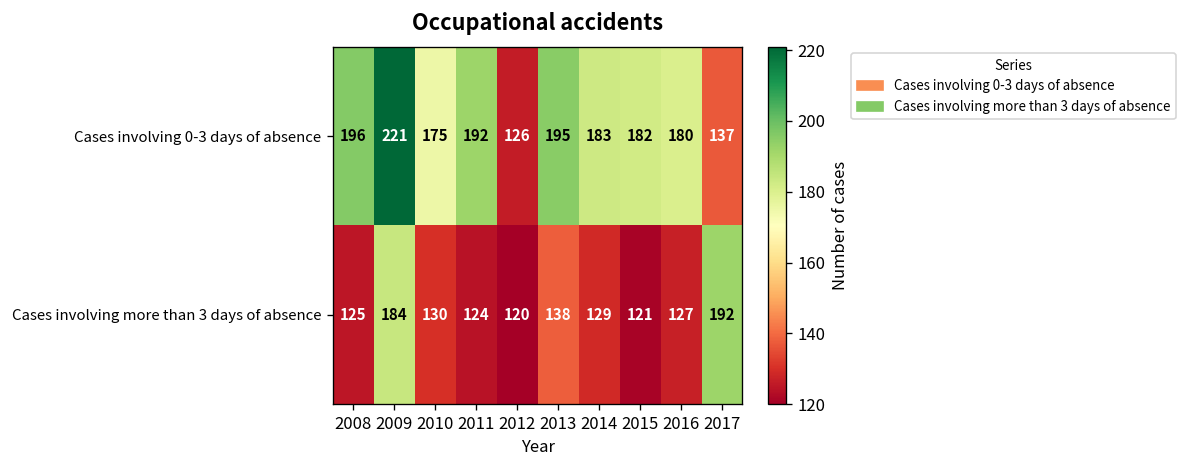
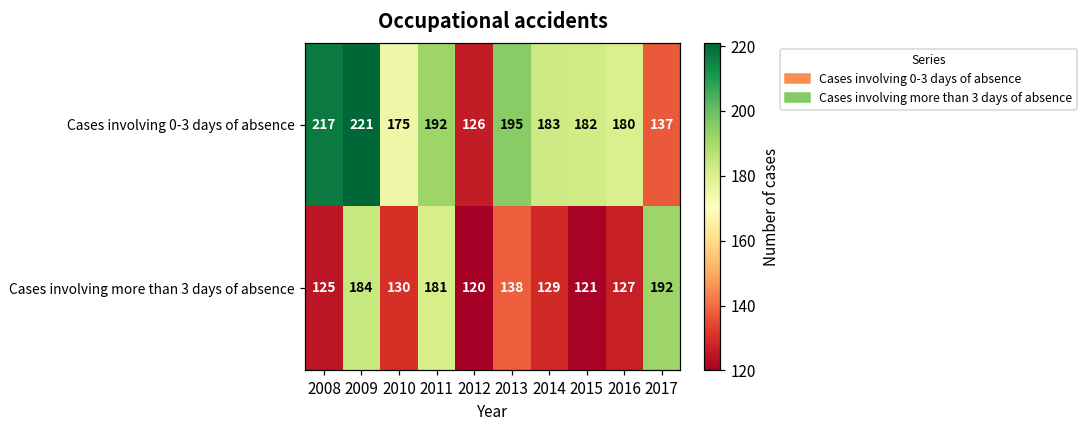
Cases involving 0-3 days of absence, 2008: 196 -> 217
Cases involving more than 3 days of absence, 2011: 124 -> 181
